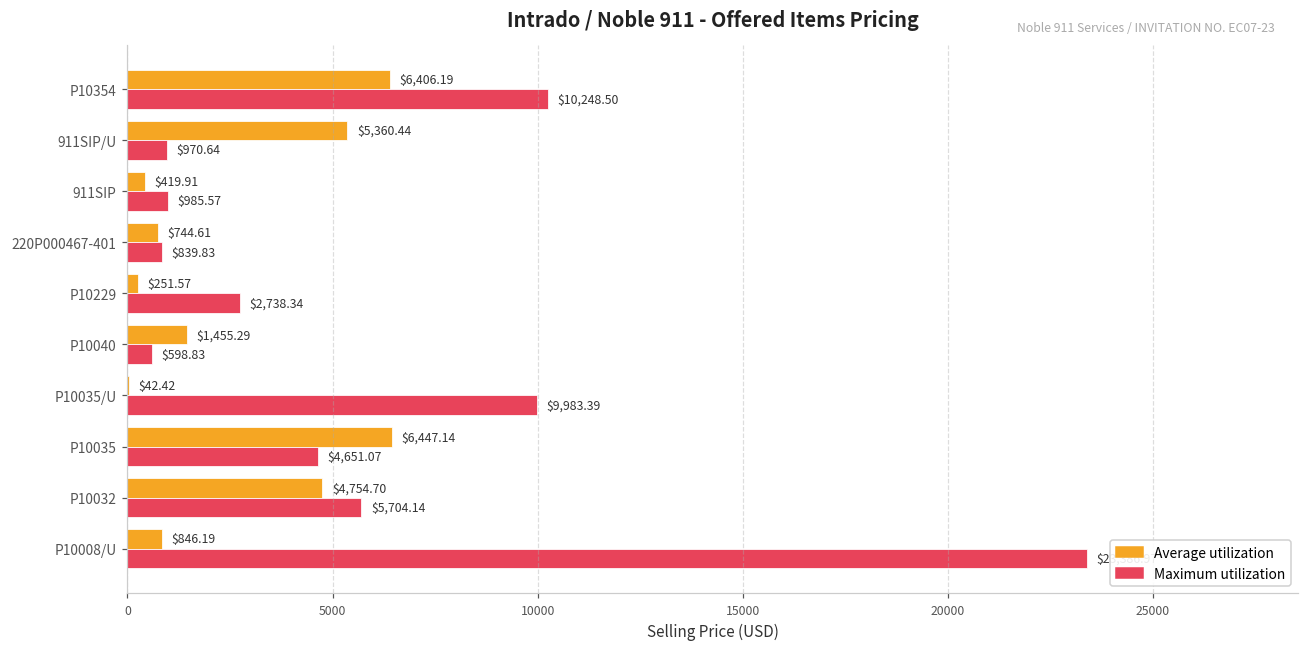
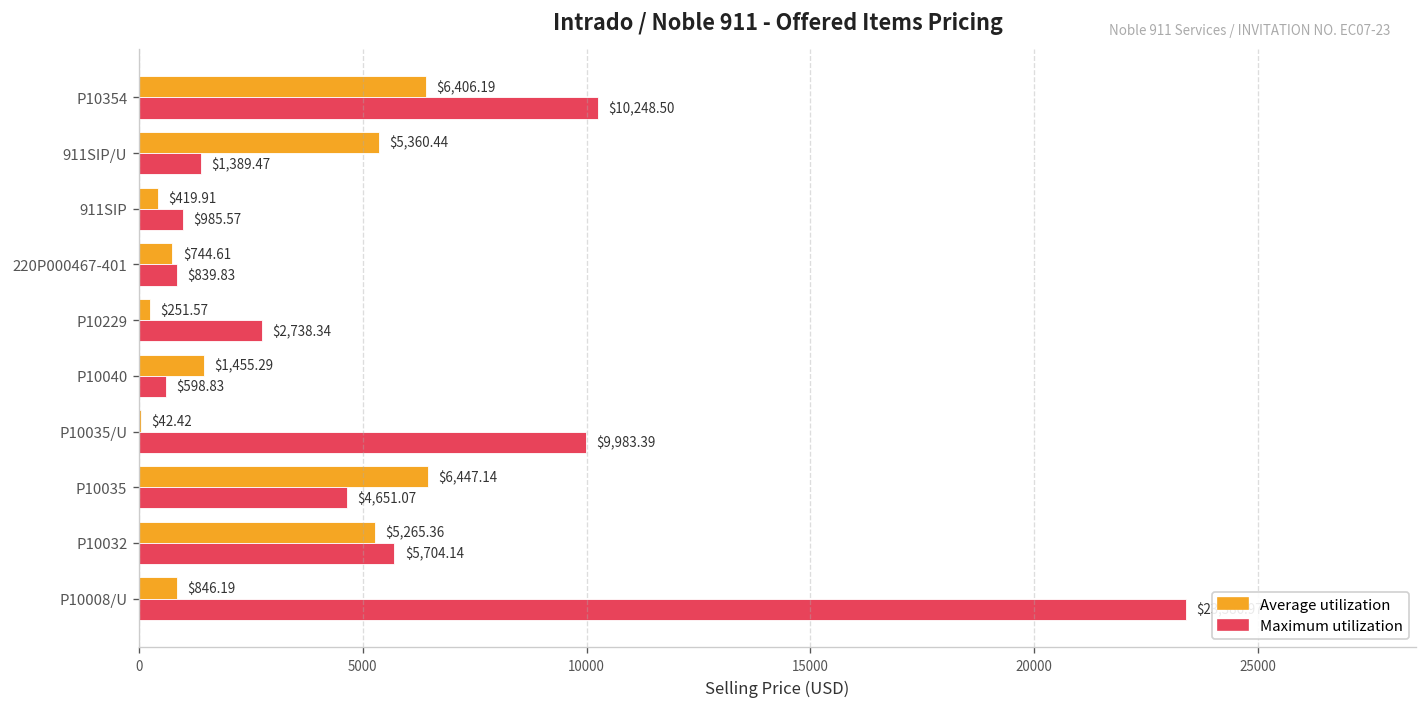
Maximum utilization, 911SIP/U: $970.64 -> $1,389.47
Average utilization, P10032: $4,754.70 -> $5,265.36
